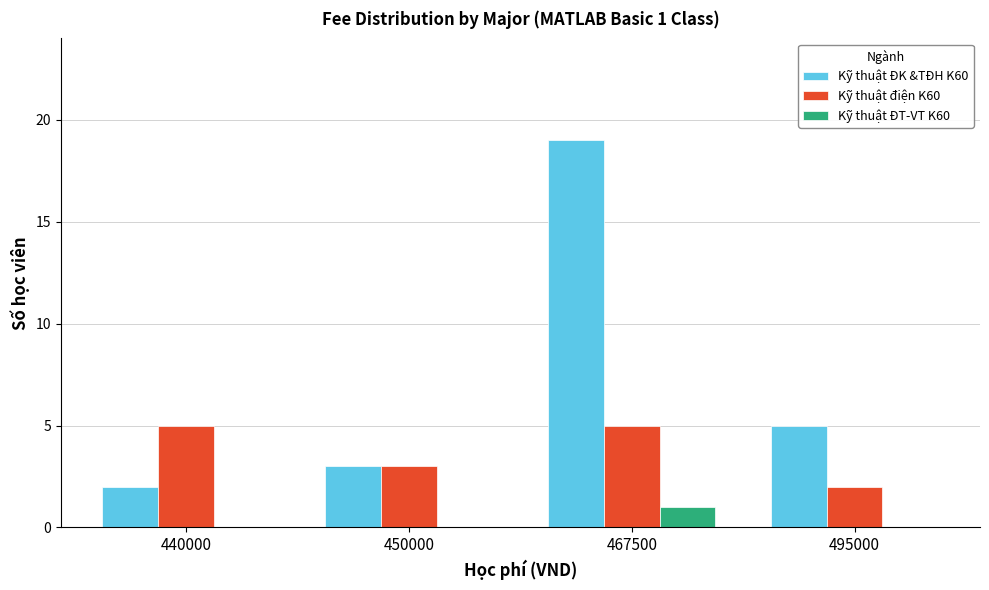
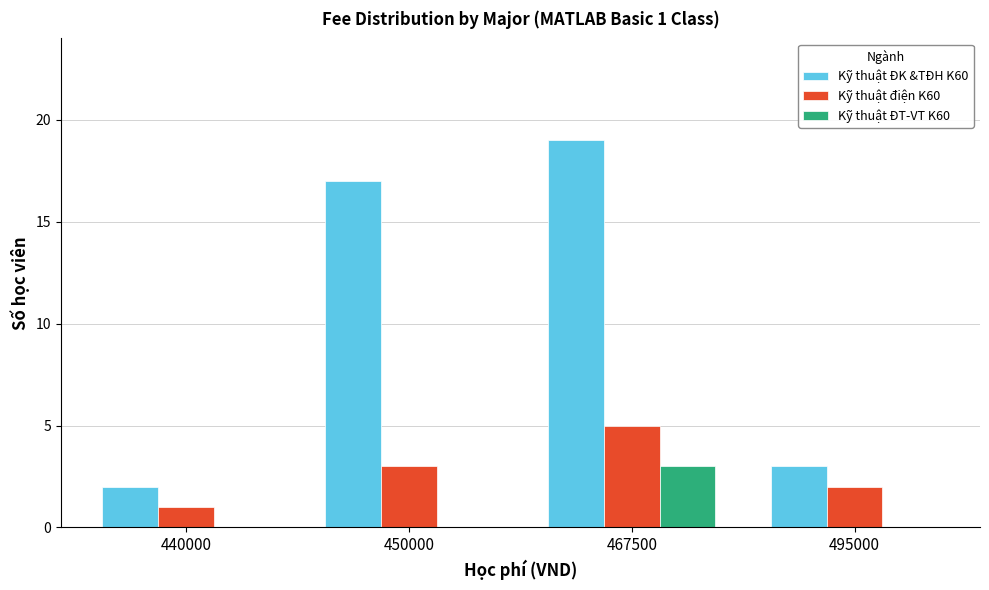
Kỹ thuật điện K60, 440000: 5 -> 1
Kỹ thuật ĐK &TĐH K60, 450000: 3 -> 17
Kỹ thuật ĐT-VT K60, 467500: 1 -> 3
Kỹ thuật ĐK &TĐH K60, 495000: 5 -> 3
